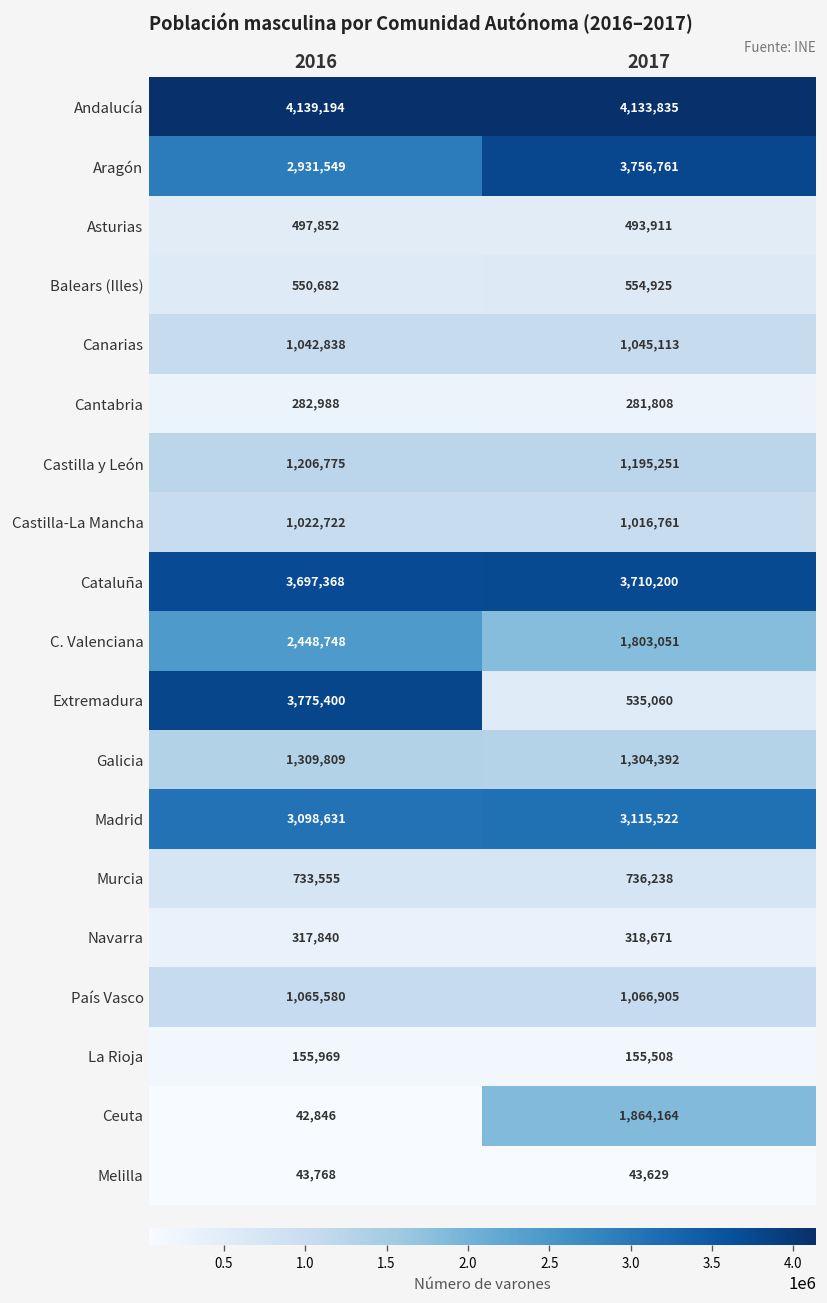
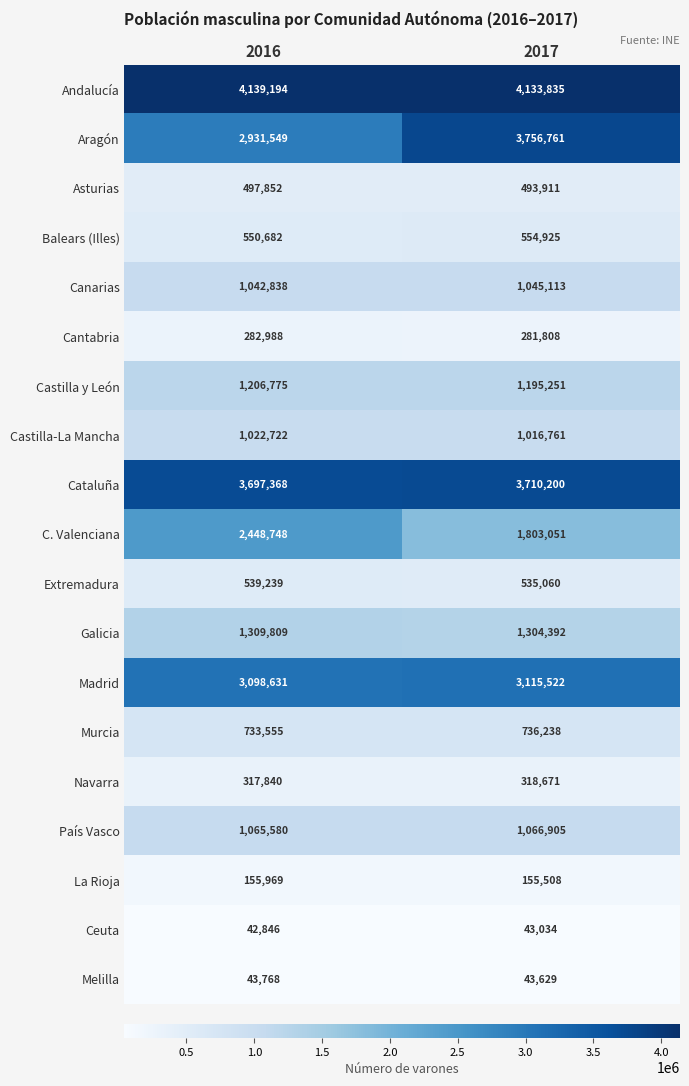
Extremadura, 2016: 3,775,400 -> 539,239
Ceuta, 2017: 1,864,164 -> 43,034
